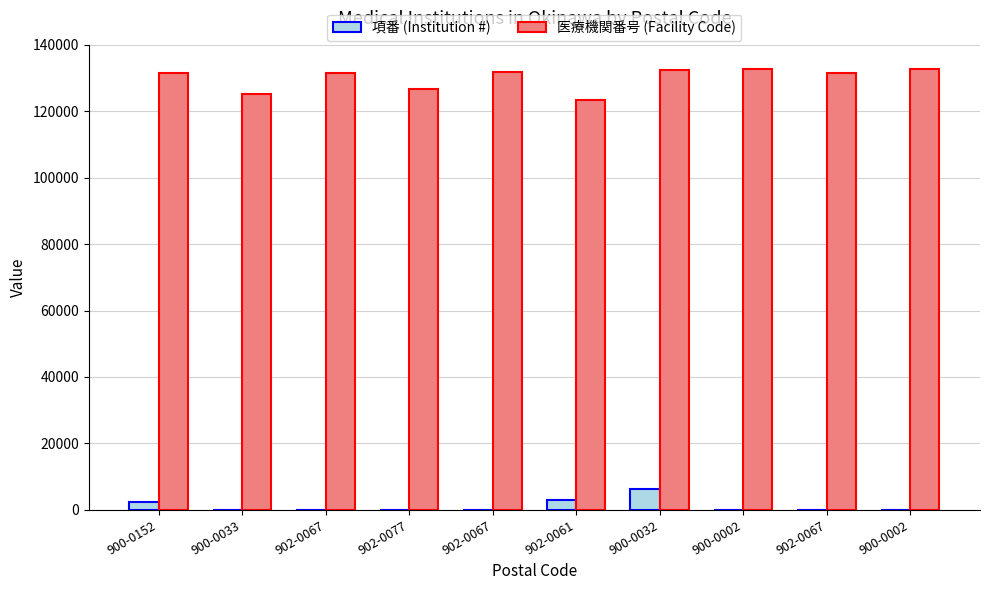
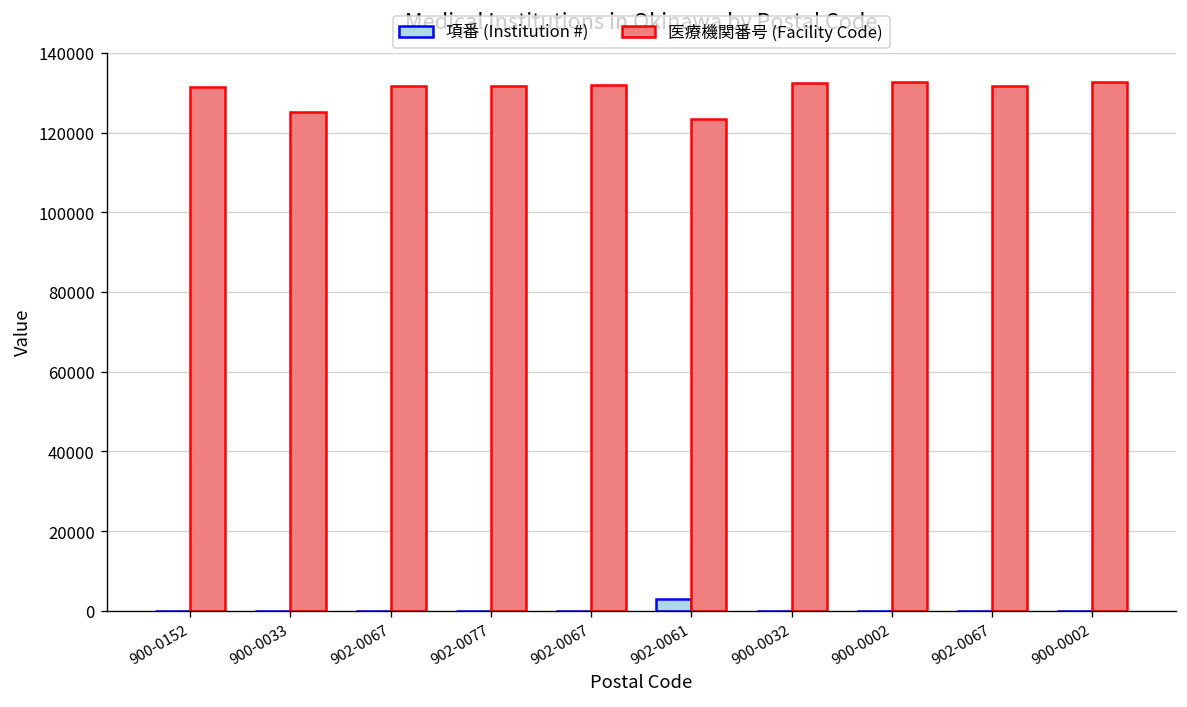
項番 (Institution #), 900-0152: 2000 -> 0
医療機関番号 (Facility Code), 902-0077: 127000 -> 132000
項番 (Institution #), 900-0032: 6000 -> 0
